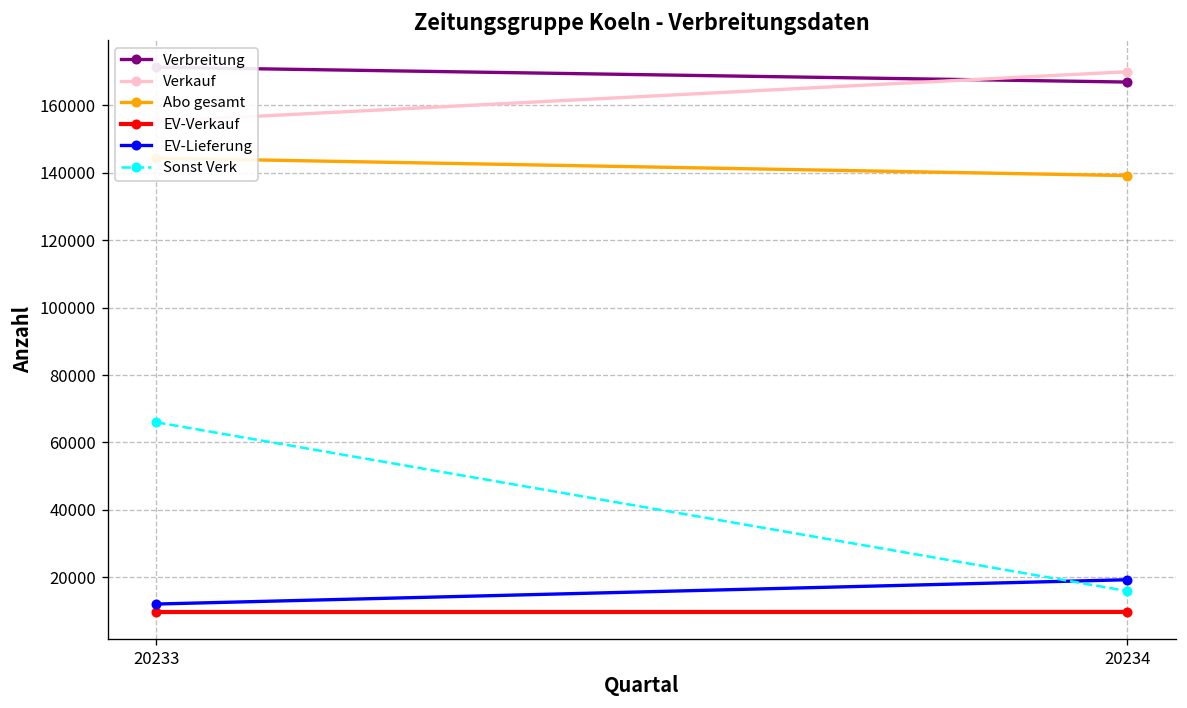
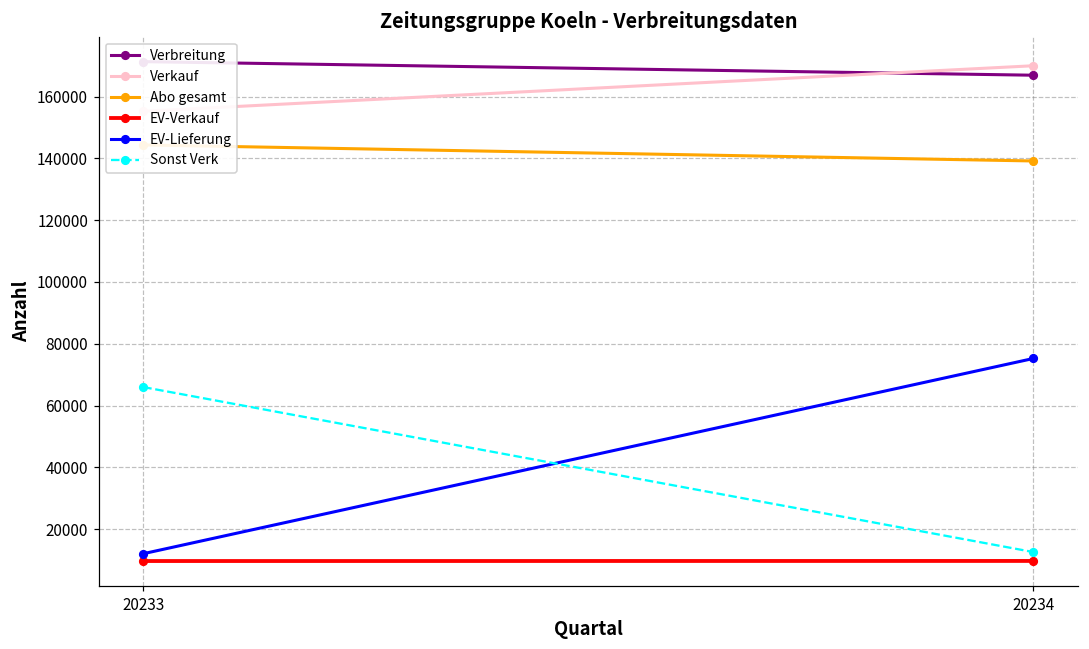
EV-Lieferung, 20234: 19000 -> 75000
Sonst Verk, 20234: 16000 -> 13000
